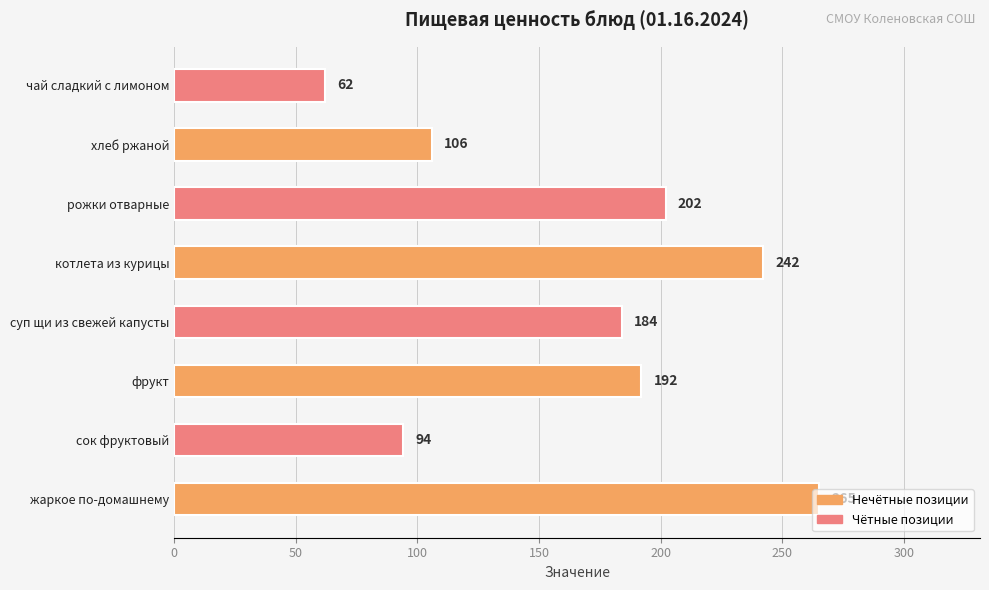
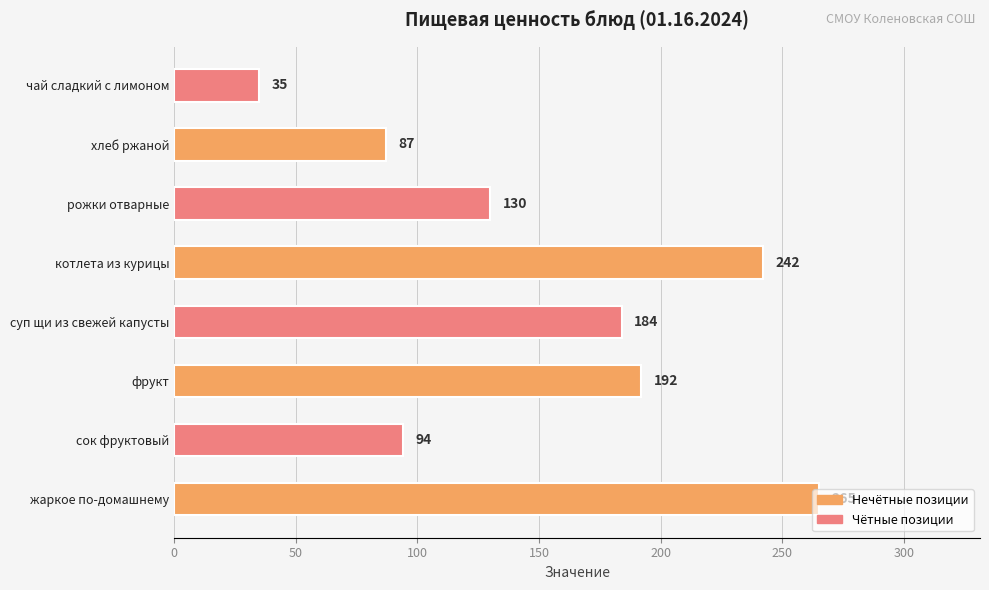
чай сладкий с лимоном: 62 -> 35
хлеб ржаной: 106 -> 87
рожки отварные: 202 -> 130
